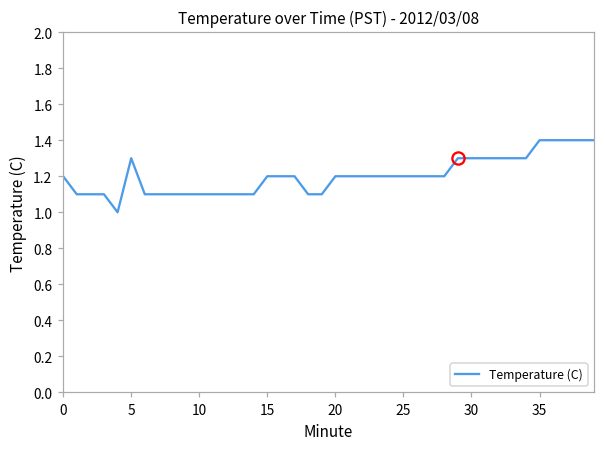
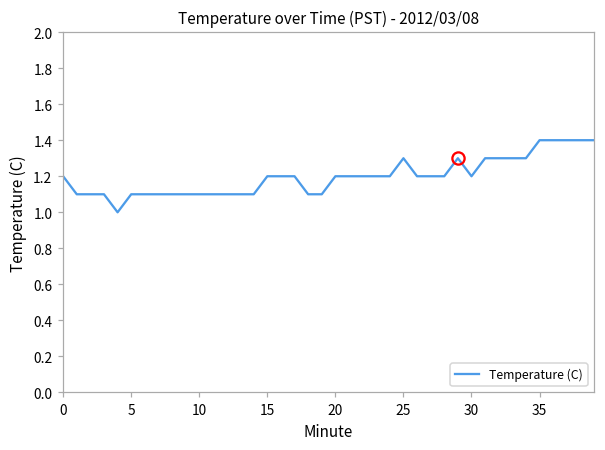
Temperature (C), 5: 1.3 -> 1.1
Temperature (C), 25: 1.2 -> 1.3
Temperature (C), 30: 1.3 -> 1.2
